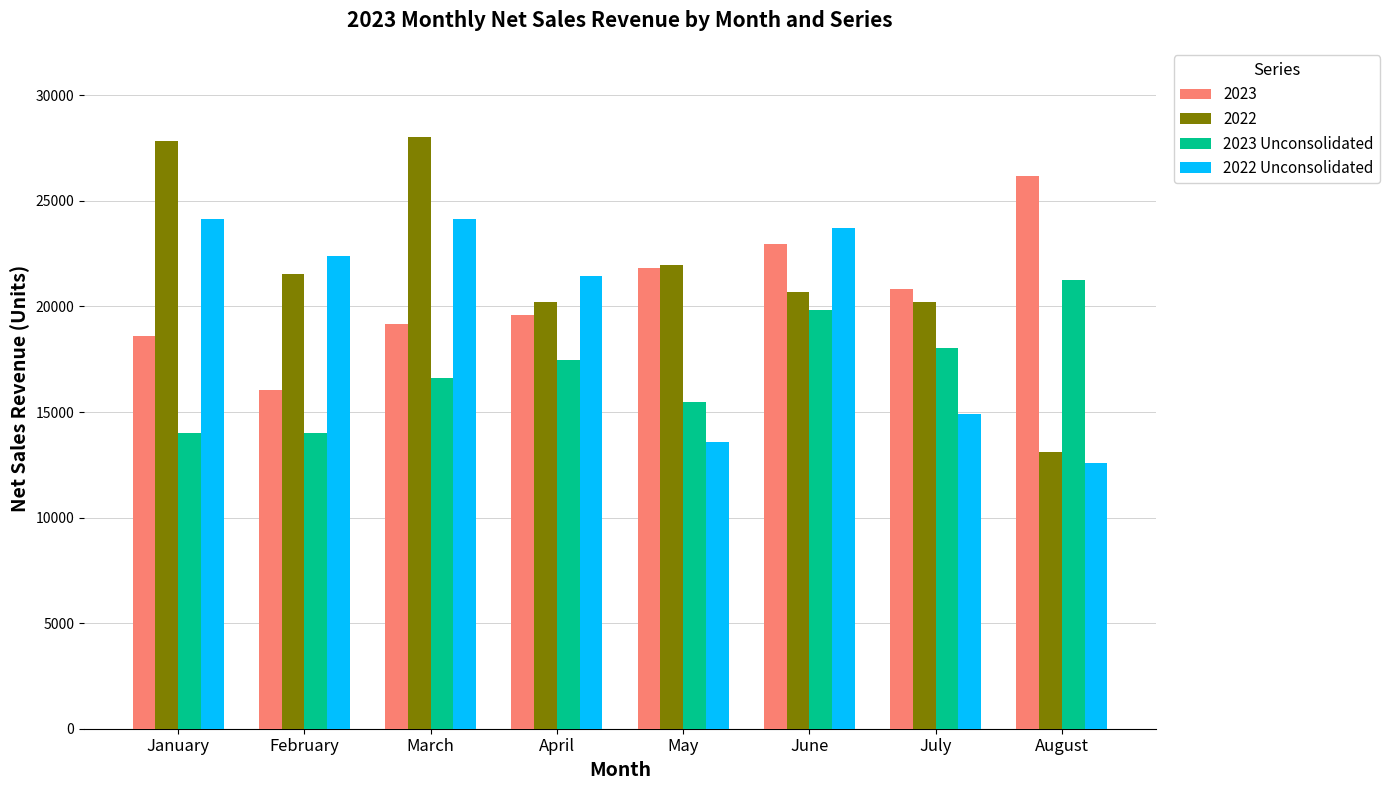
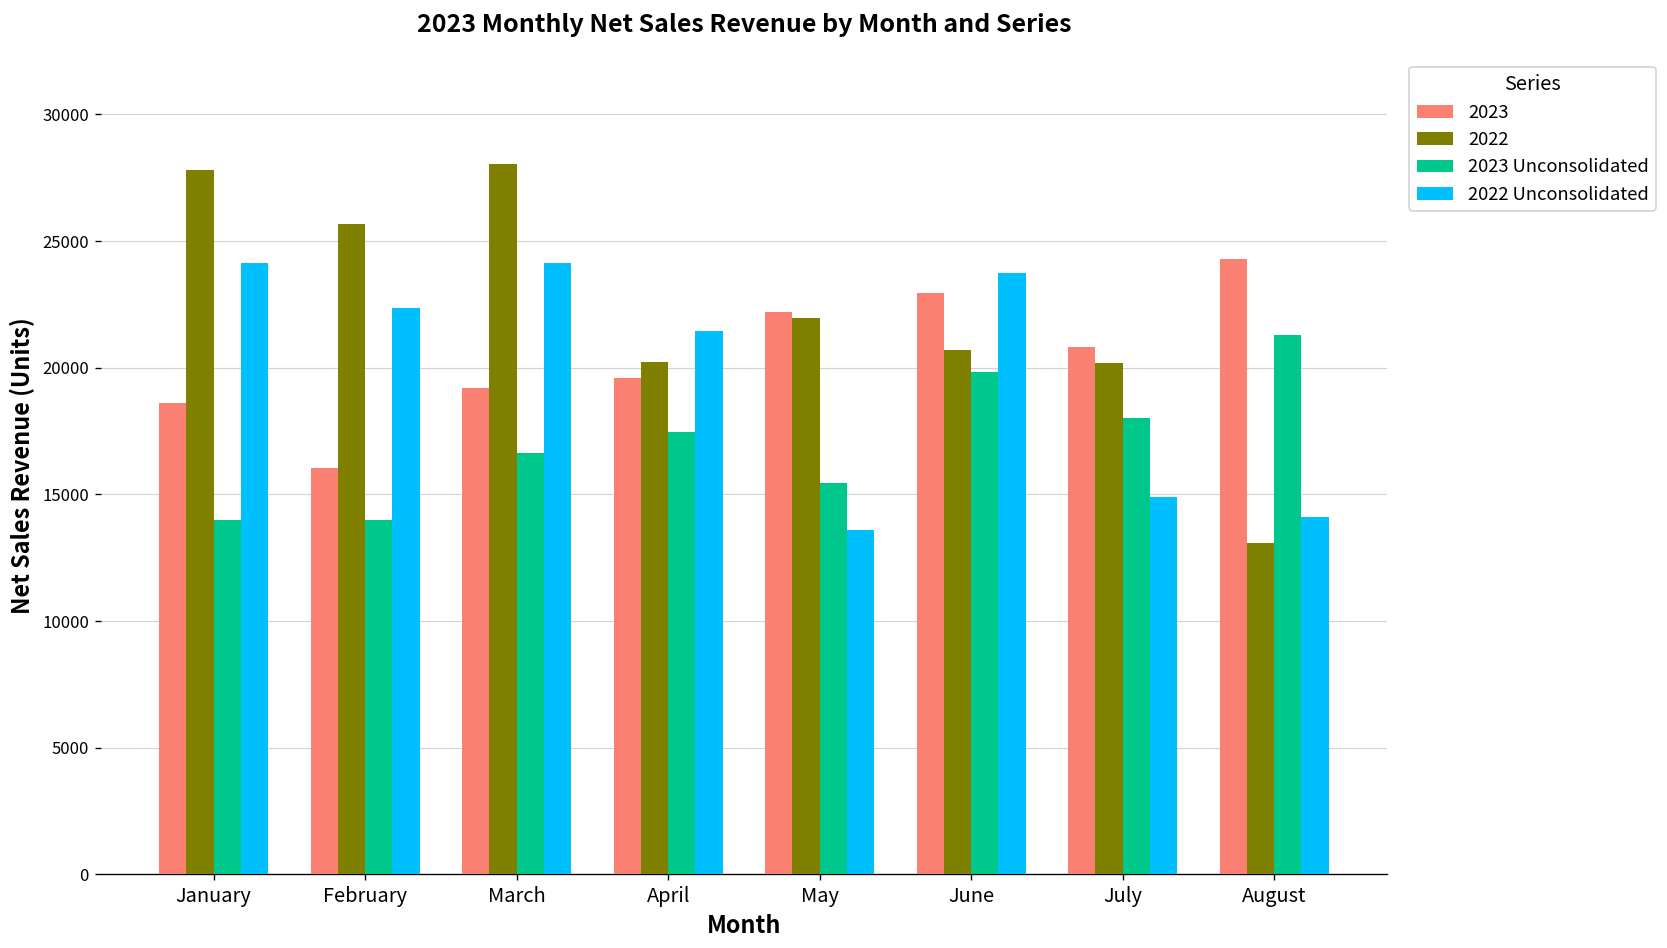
2022, February: 21500 -> 25700
2023, May: 21800 -> 22200
2023, August: 26200 -> 24300
2022 Unconsolidated, August: 12600 -> 14100
